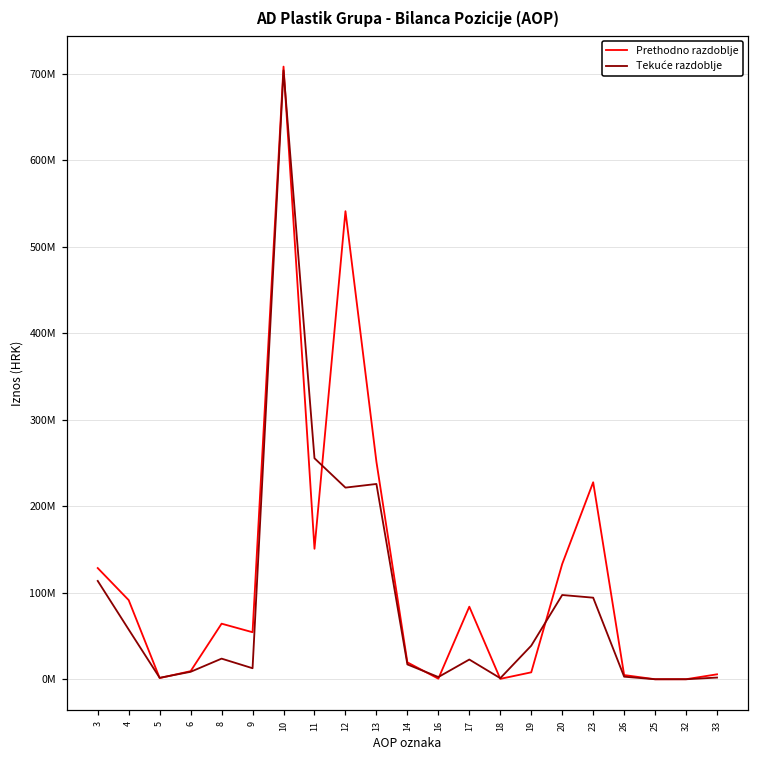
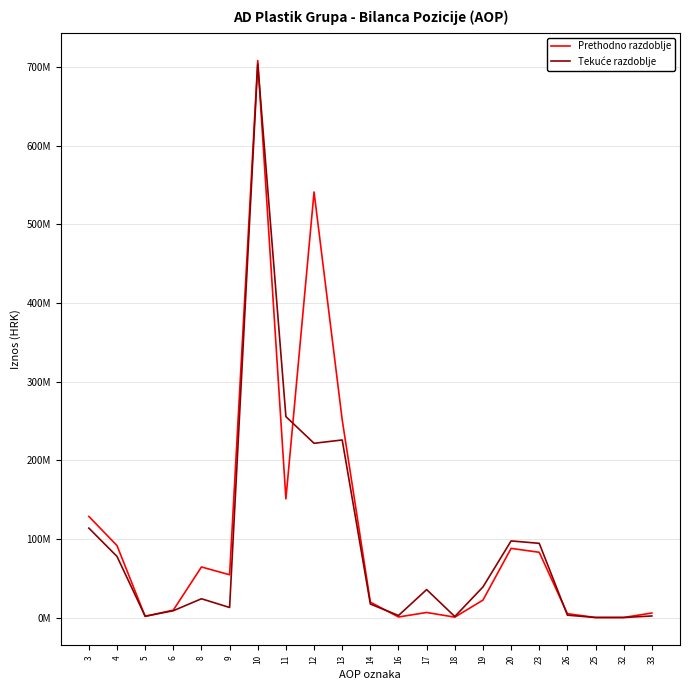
Tekuće razdoblje, 4: 60000000 -> 80000000
Prethodno razdoblje, 17: 80000000 -> 10000000
Tekuće razdoblje, 17: 20000000 -> 40000000
Prethodno razdoblje, 19: 10000000 -> 20000000
Prethodno razdoblje, 20: 130000000 -> 90000000
Prethodno razdoblje, 23: 230000000 -> 80000000
